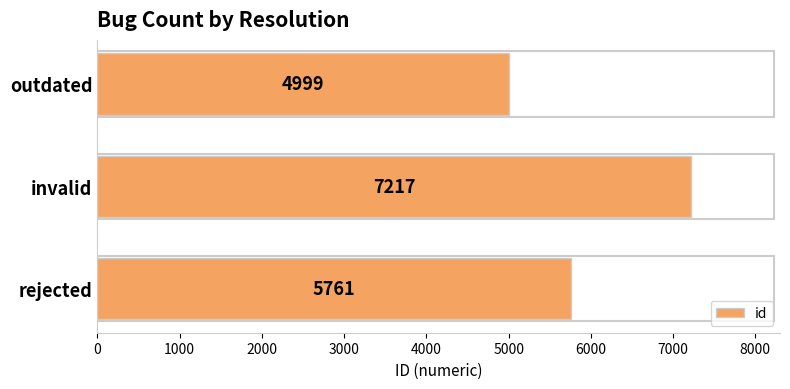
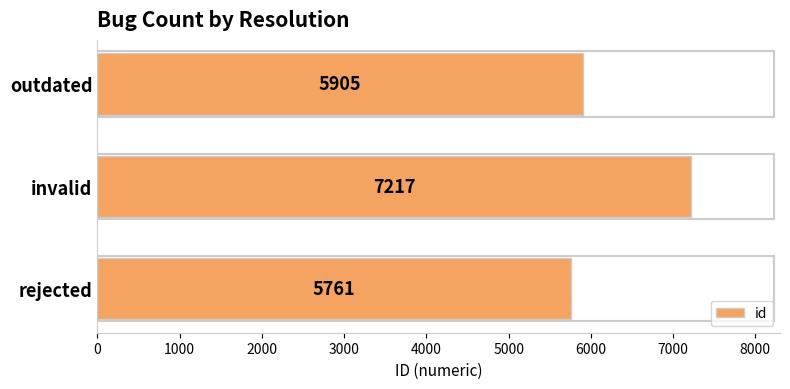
outdated: 4999 -> 5905
